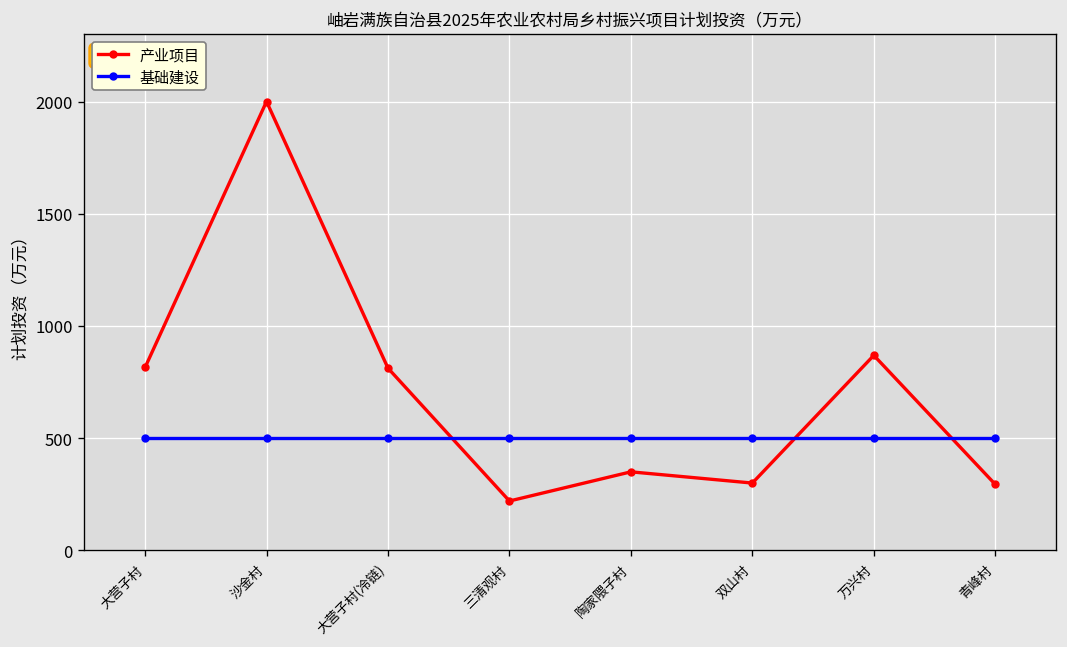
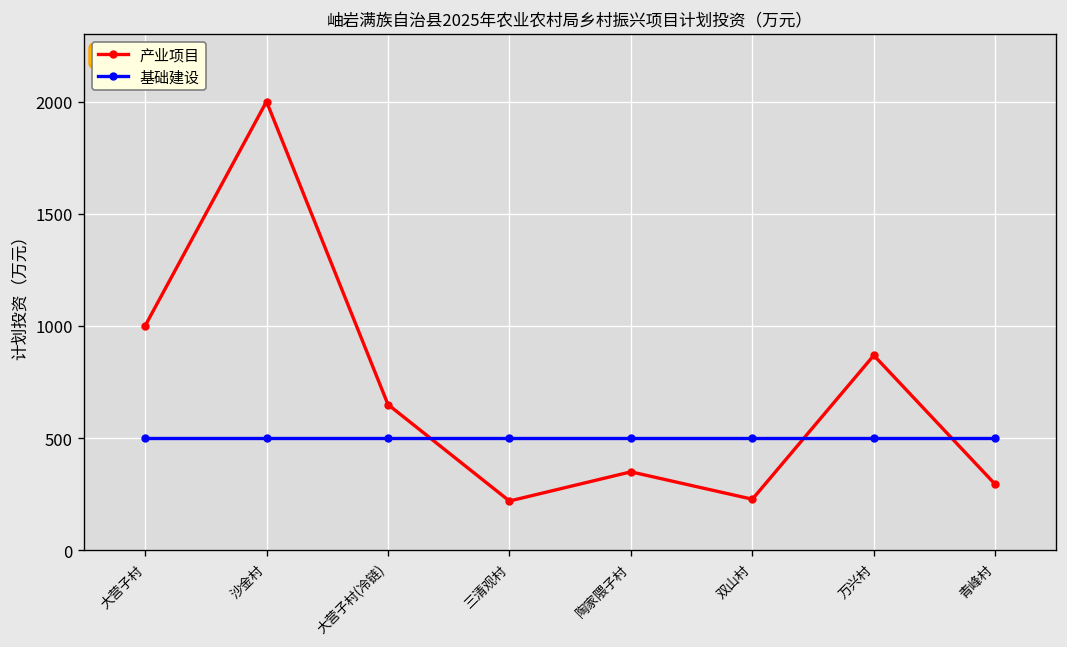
产业项目, 大营子村: 820 -> 1000
产业项目, 大营子村(冷链): 810 -> 650
产业项目, 双山村: 300 -> 230
